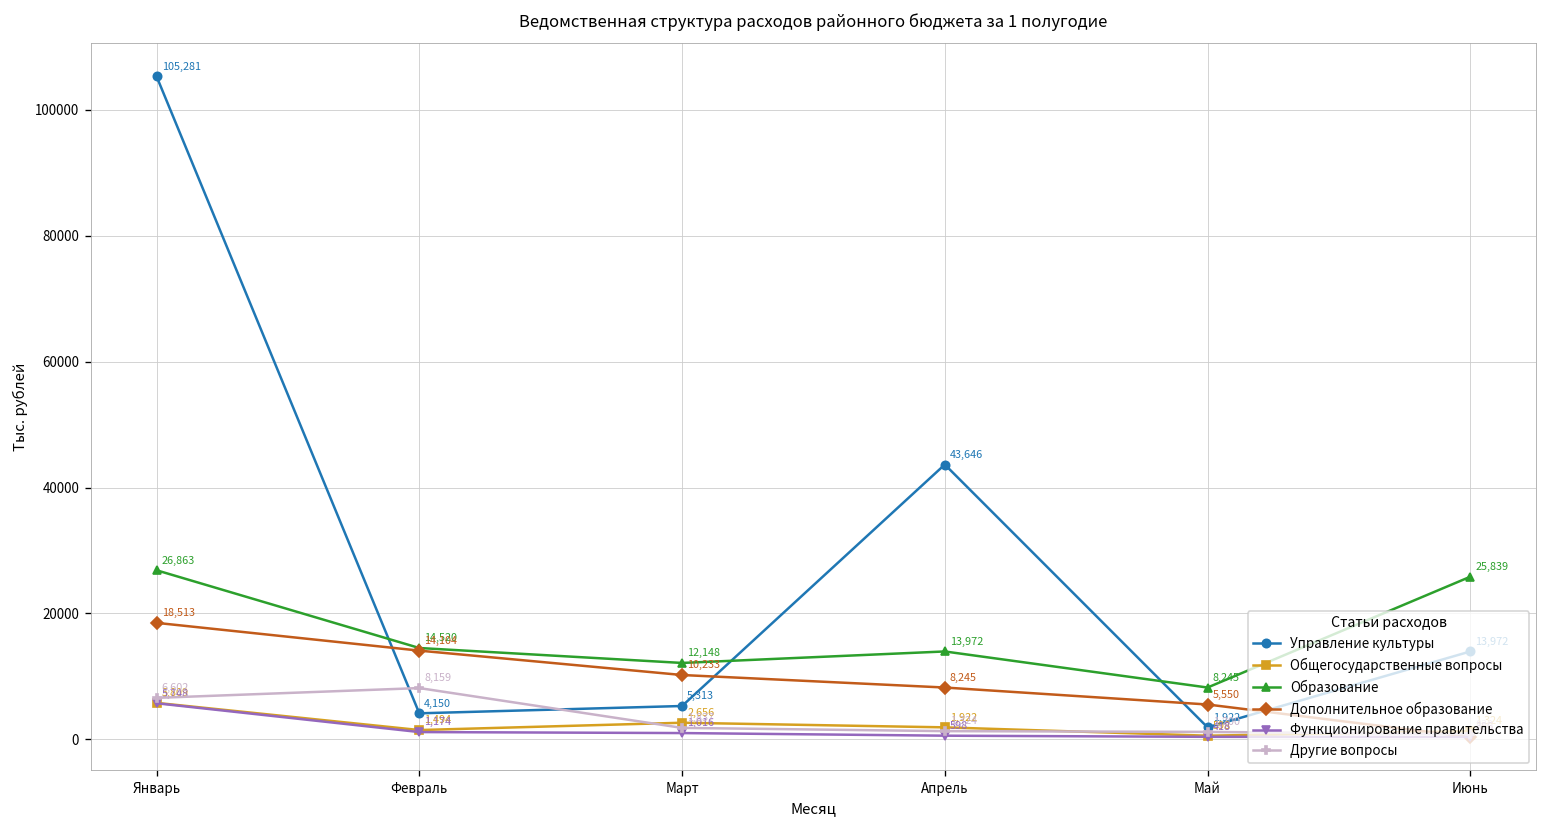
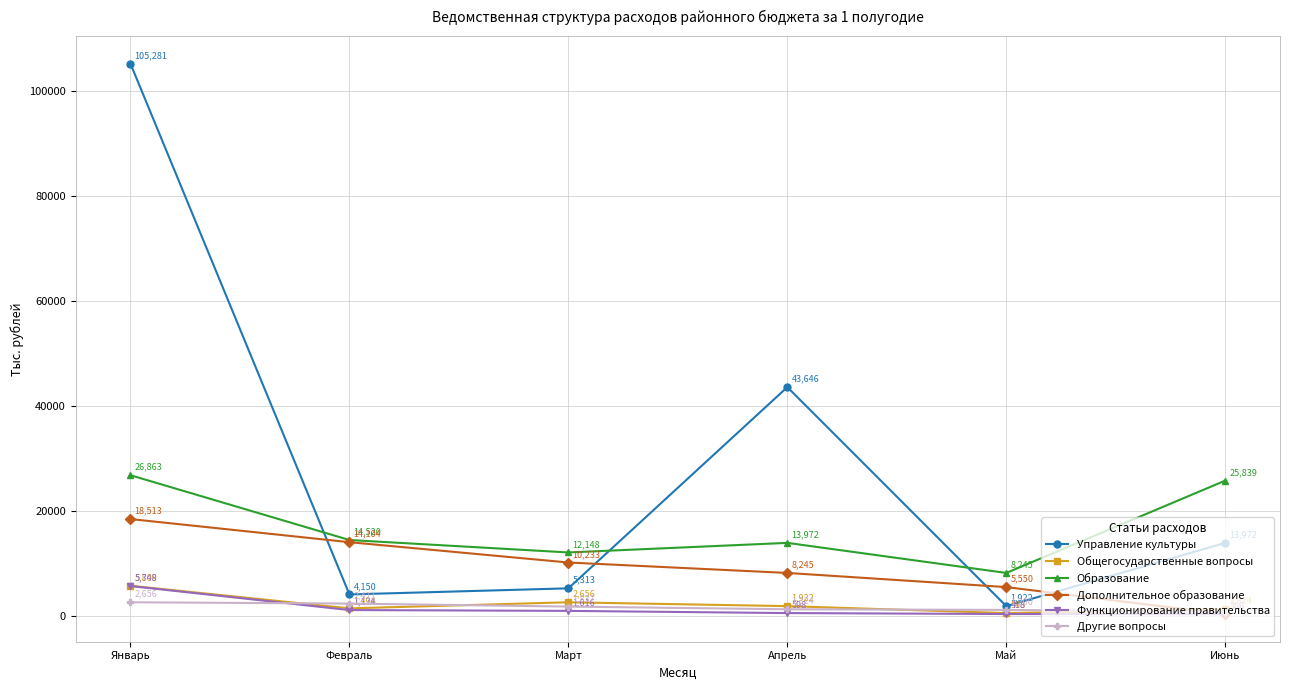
Другие вопросы, Январь: 6,602 -> 2,656
Другие вопросы, Февраль: 8,159 -> 2,411
